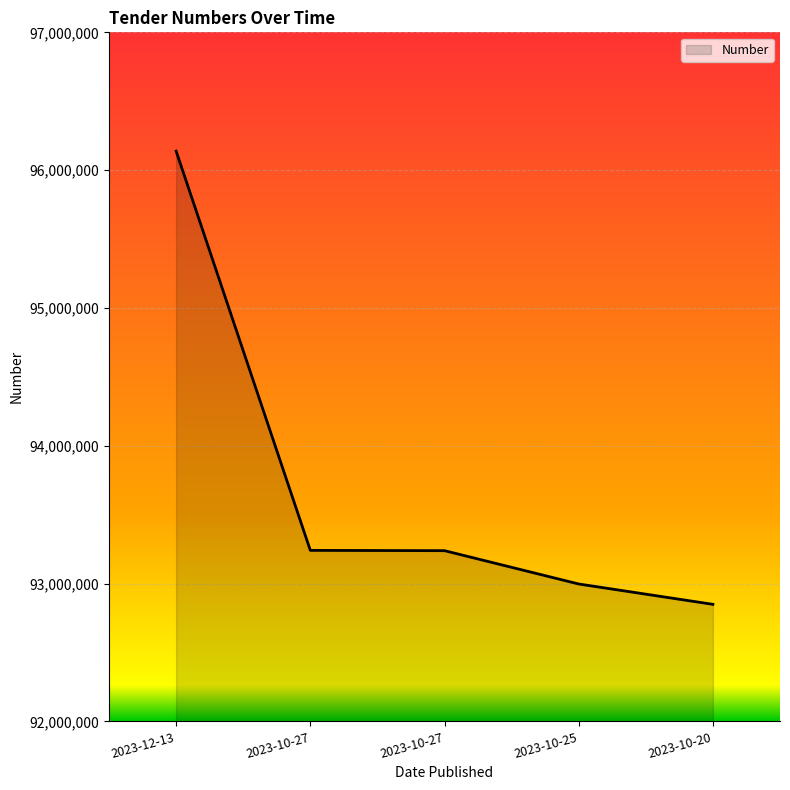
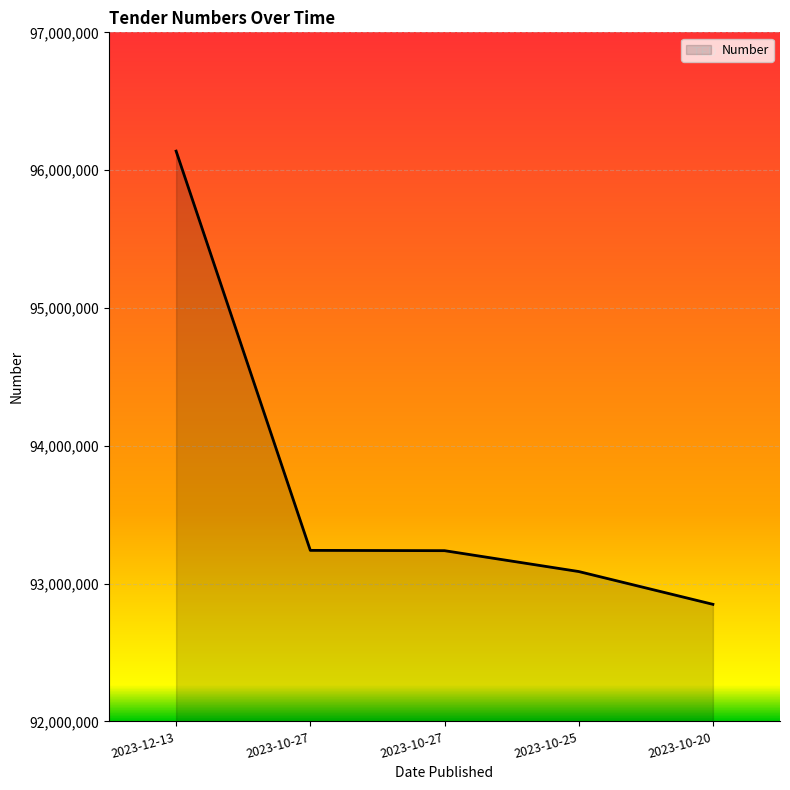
2023-10-25: 93,000,000 -> 93,090,000
